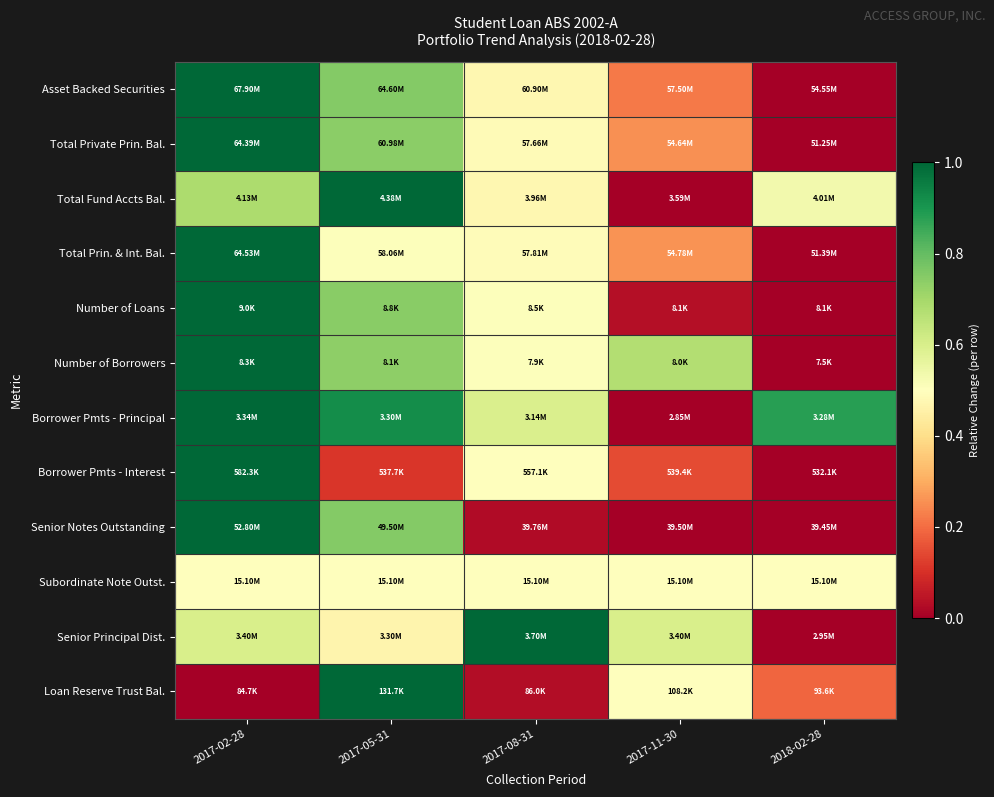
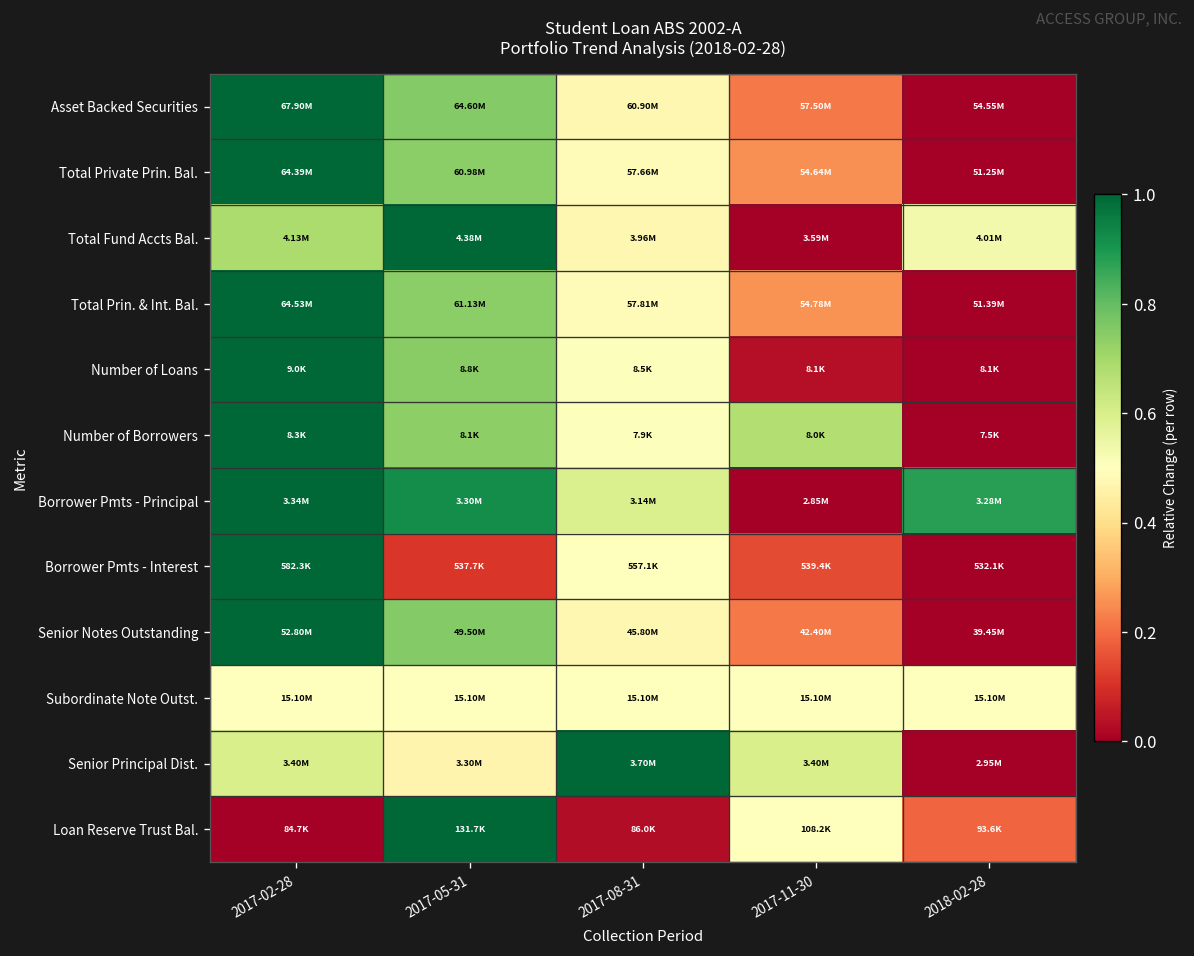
Total Prin. & Int. Bal., 2017-05-31: 58.06M -> 61.13M
Senior Notes Outstanding, 2017-08-31: 39.76M -> 45.80M
Senior Notes Outstanding, 2017-11-30: 39.50M -> 42.40M
